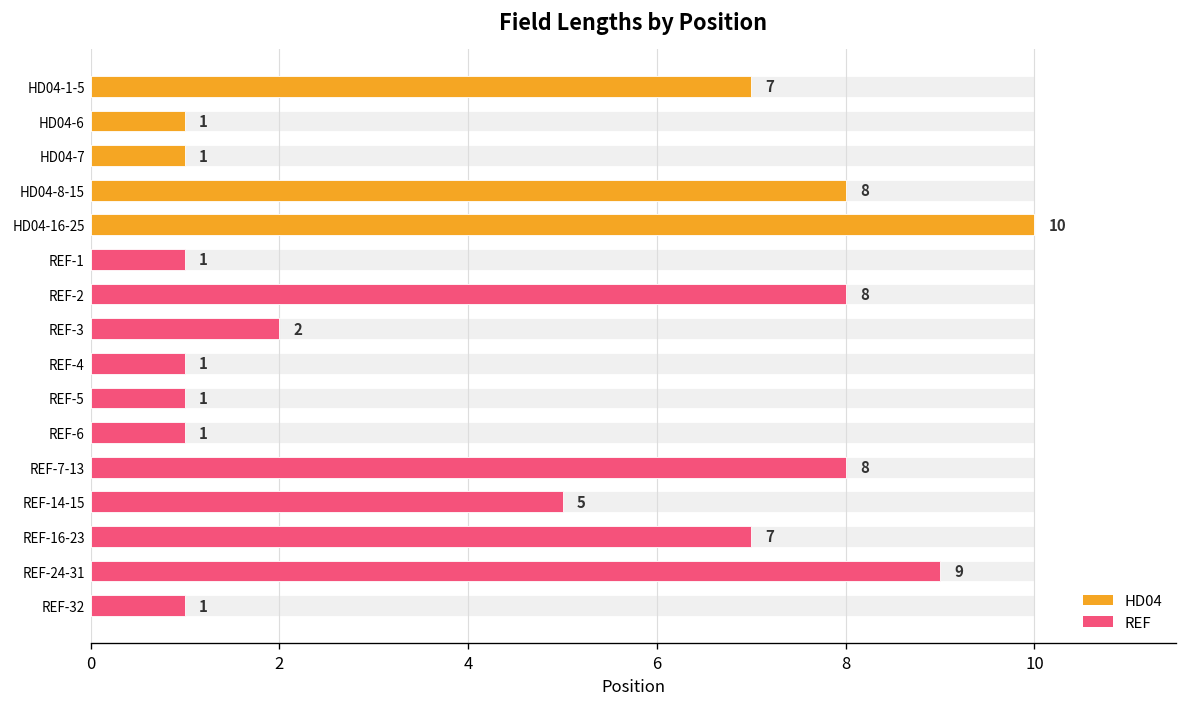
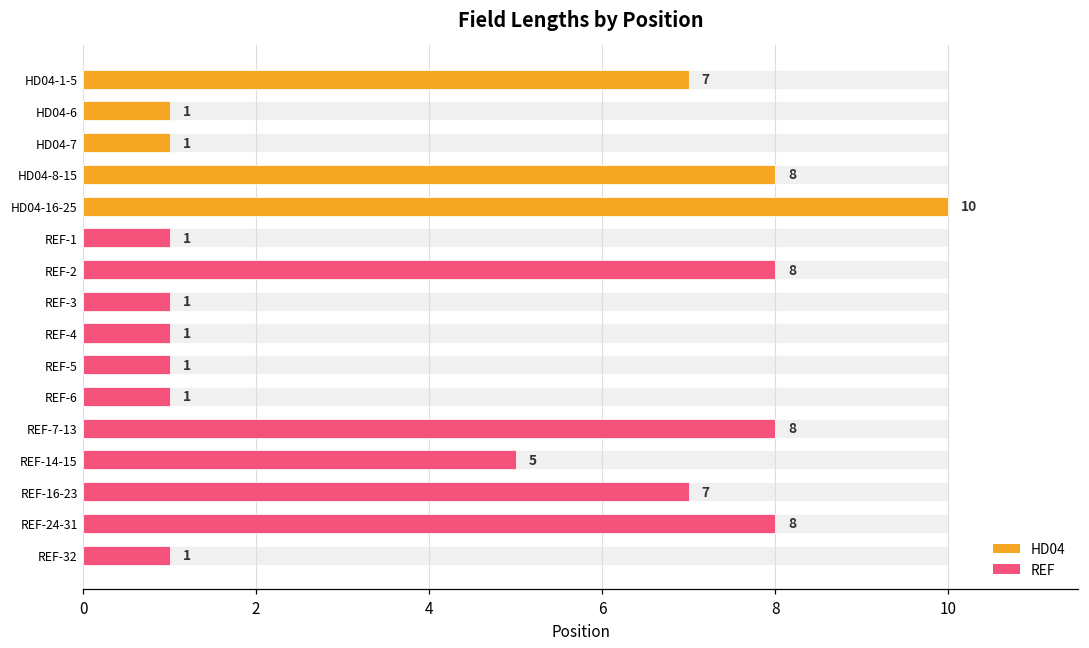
REF, REF-3: 2 -> 1
REF, REF-24-31: 9 -> 8
